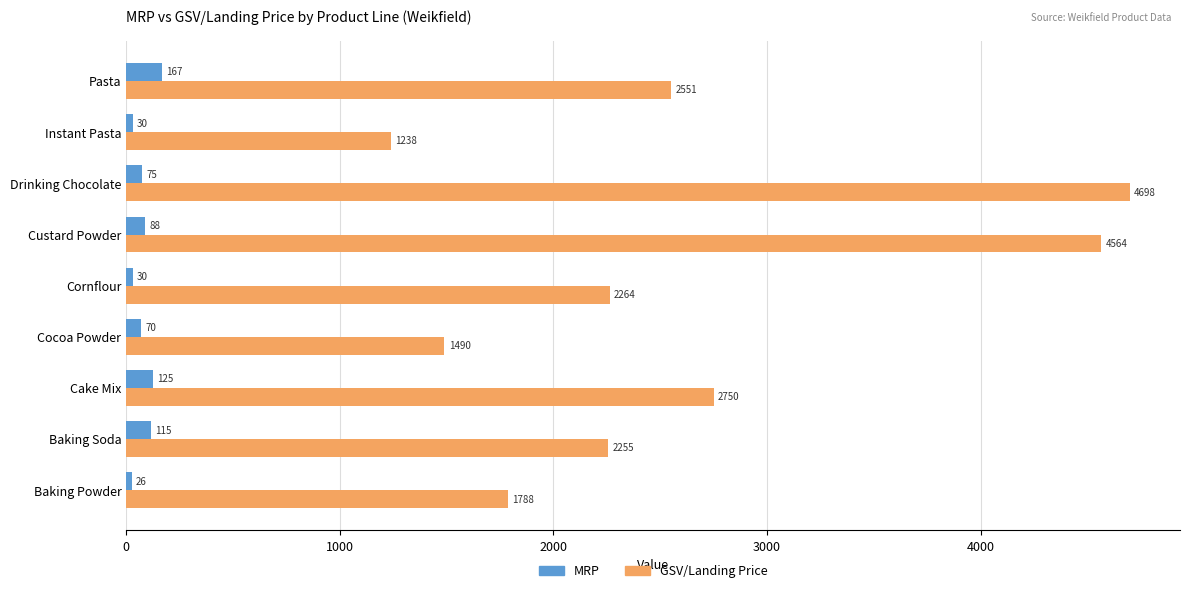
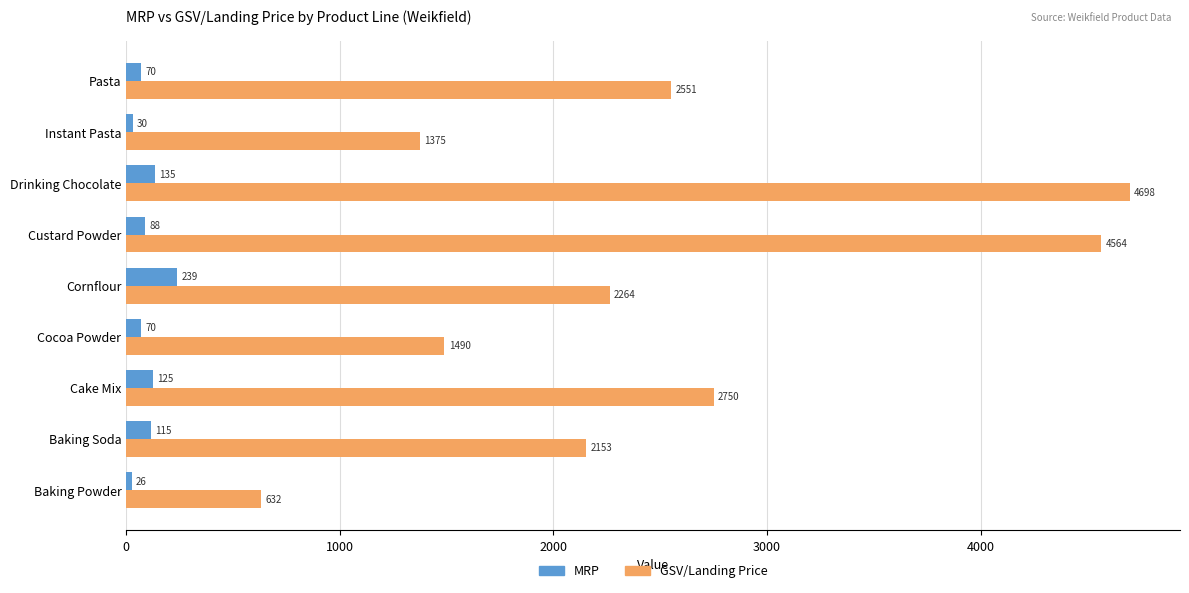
MRP, Pasta: 167 -> 70
GSV/Landing Price, Instant Pasta: 1238 -> 1375
MRP, Drinking Chocolate: 75 -> 135
MRP, Cornflour: 30 -> 239
GSV/Landing Price, Baking Soda: 2255 -> 2153
GSV/Landing Price, Baking Powder: 1788 -> 632
